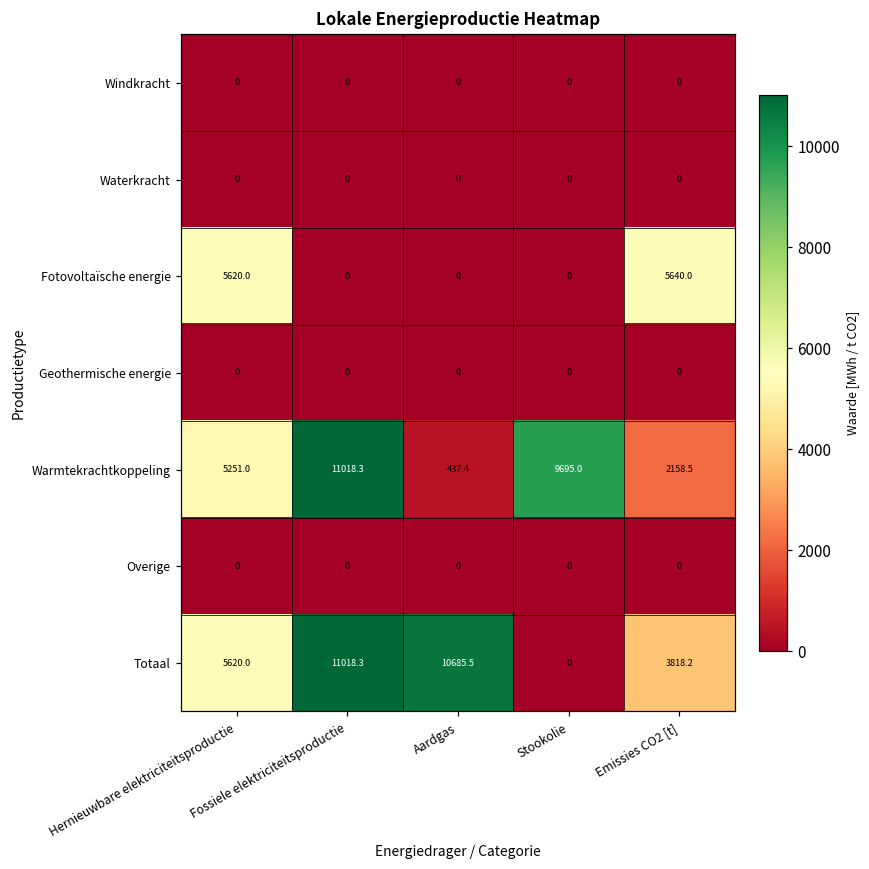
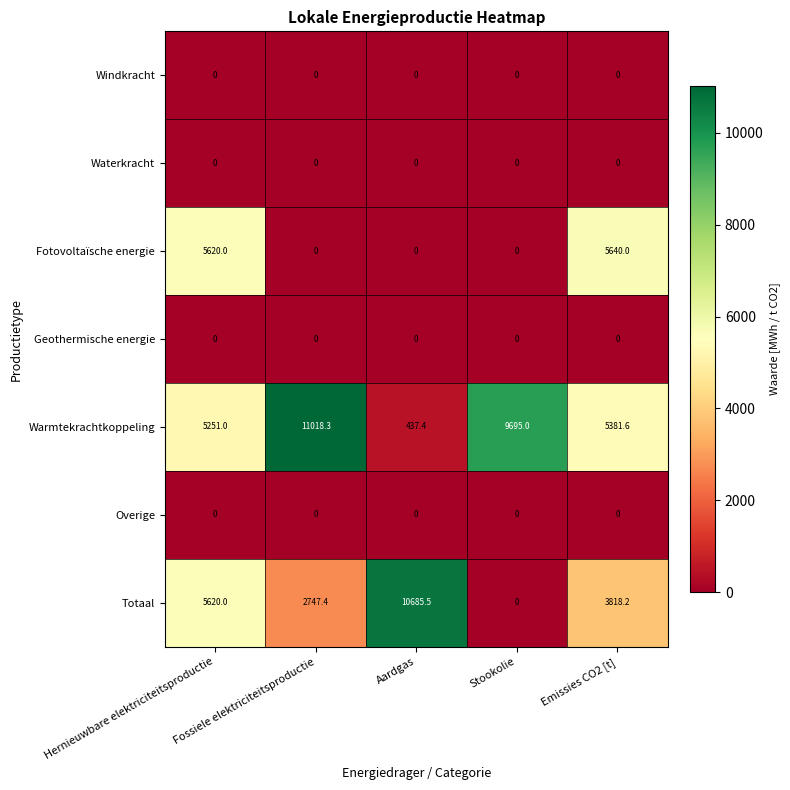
Warmtekrachtkoppeling, Emissies CO2 [t]: 2158.5 -> 5381.6
Totaal, Fossiele elektriciteitsproductie: 11018.3 -> 2747.4
